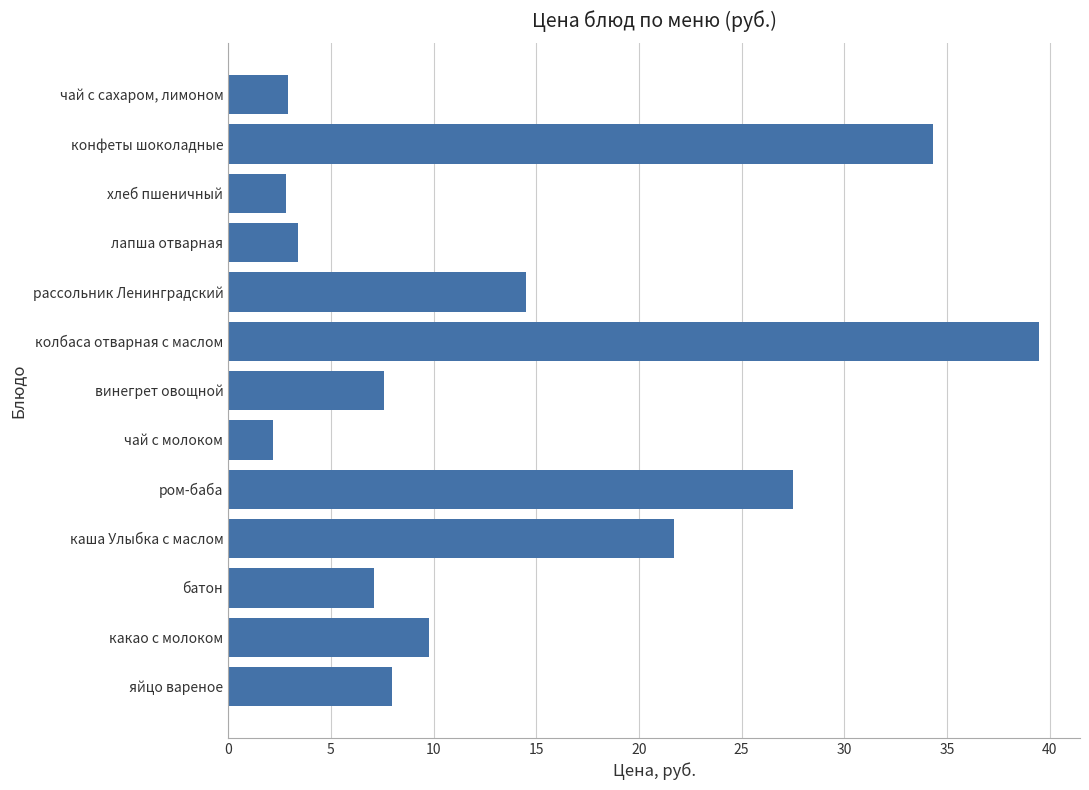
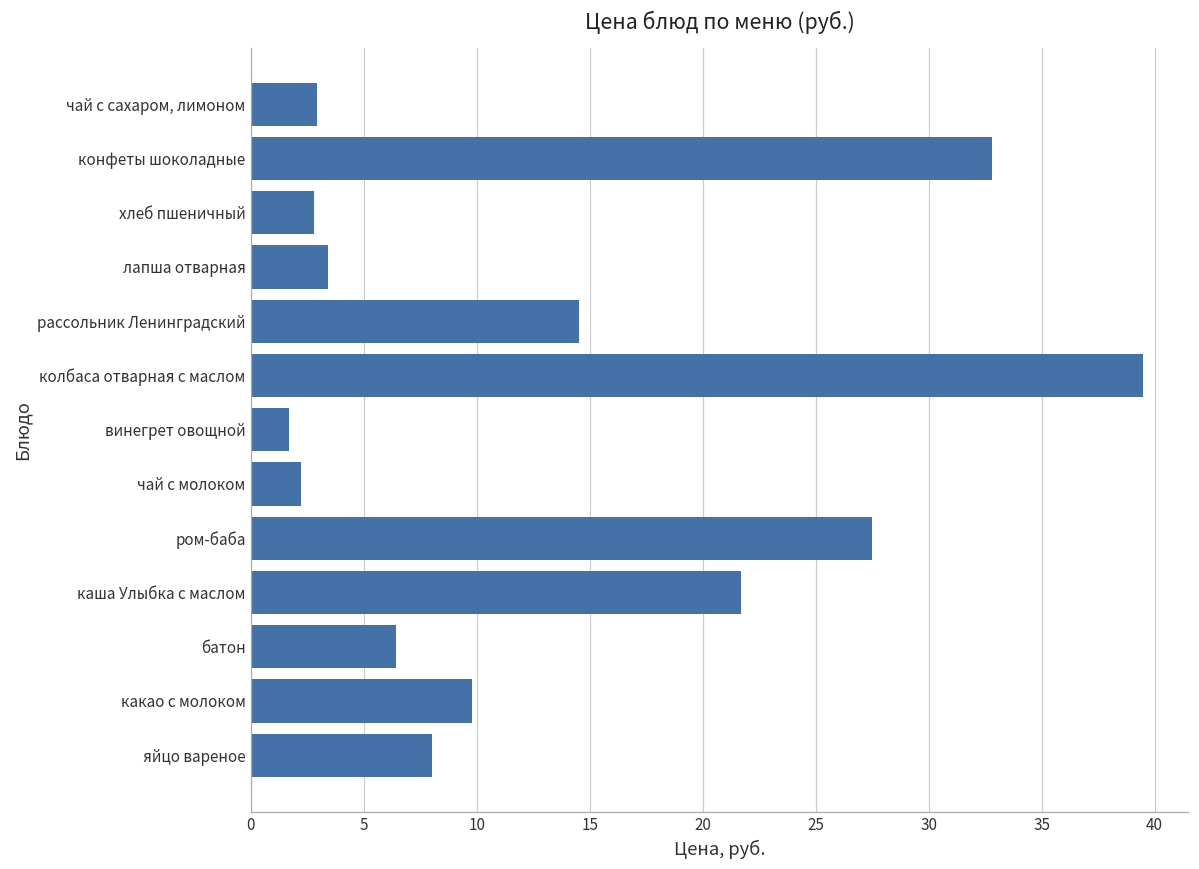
конфеты шоколадные: 34.3 -> 32.8
винегрет овощной: 7.6 -> 1.7
батон: 7.1 -> 6.4
